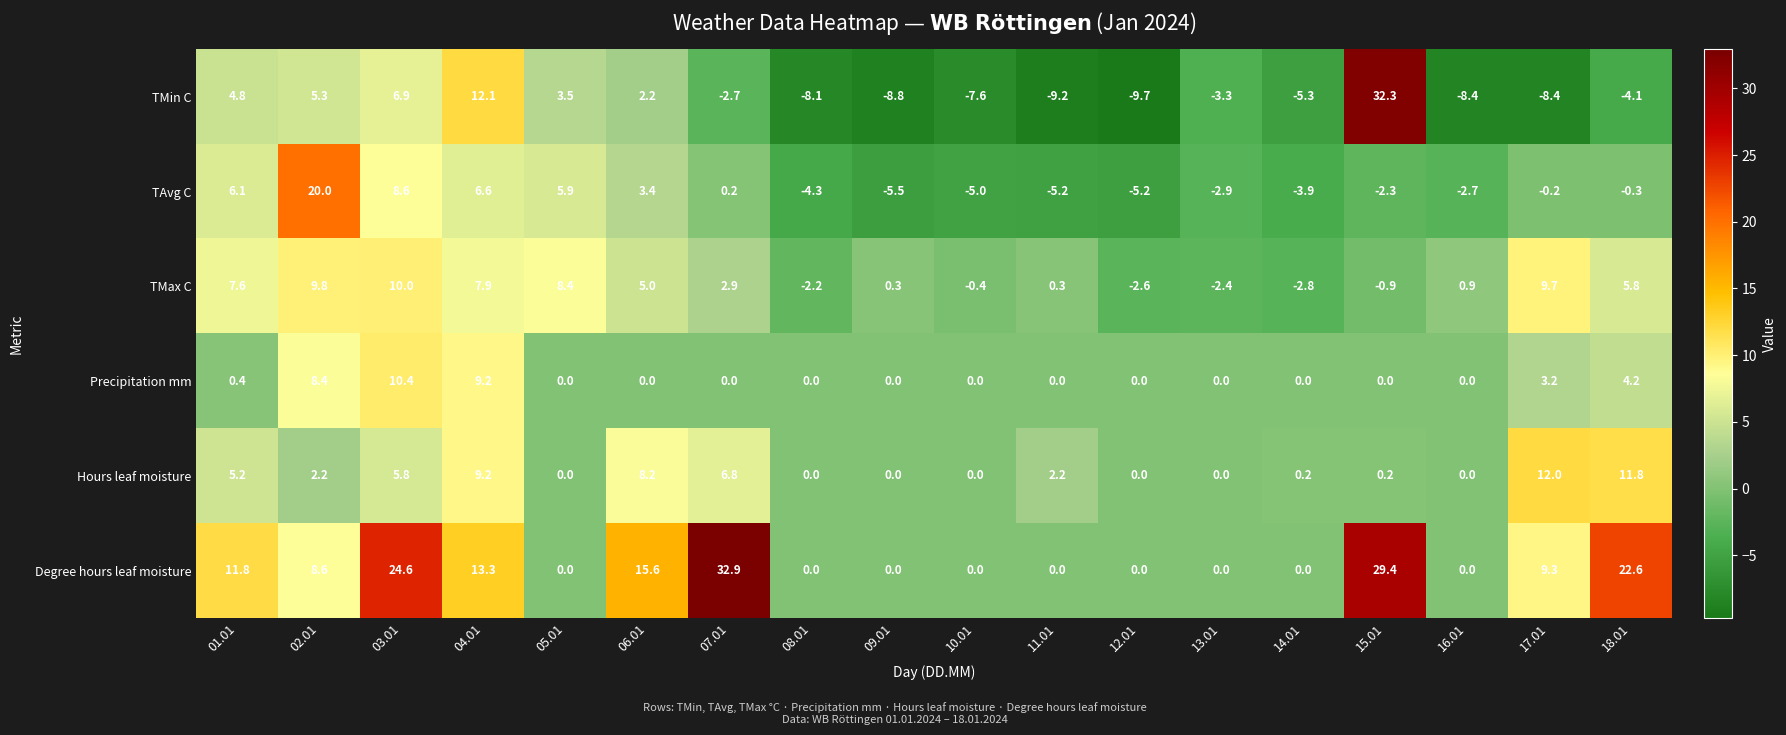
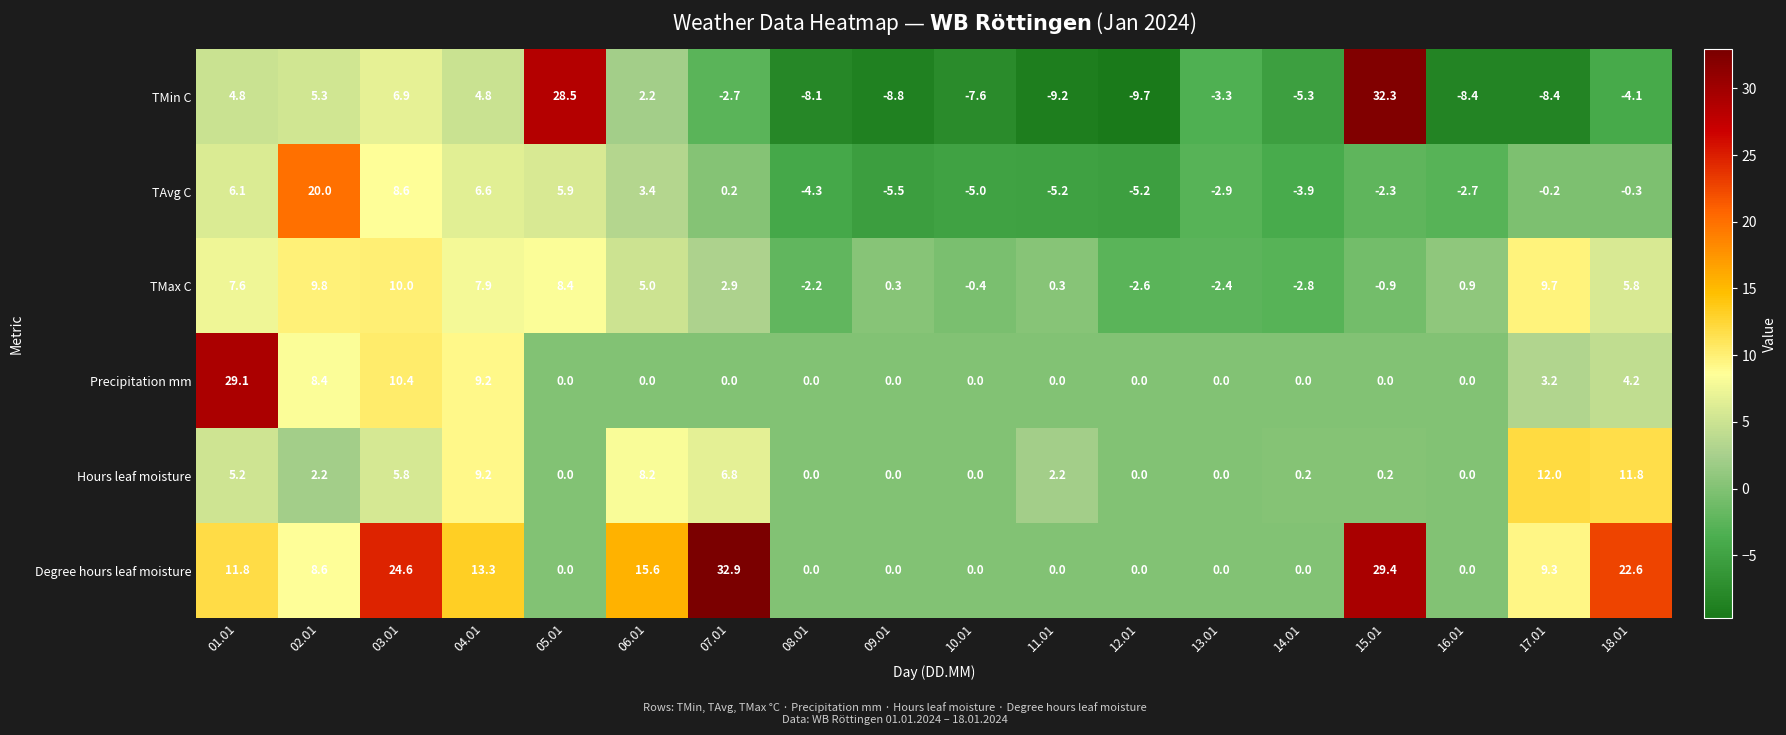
TMin C, 04.01: 12.1 -> 4.8
TMin C, 05.01: 3.5 -> 28.5
Precipitation mm, 01.01: 0.4 -> 29.1
